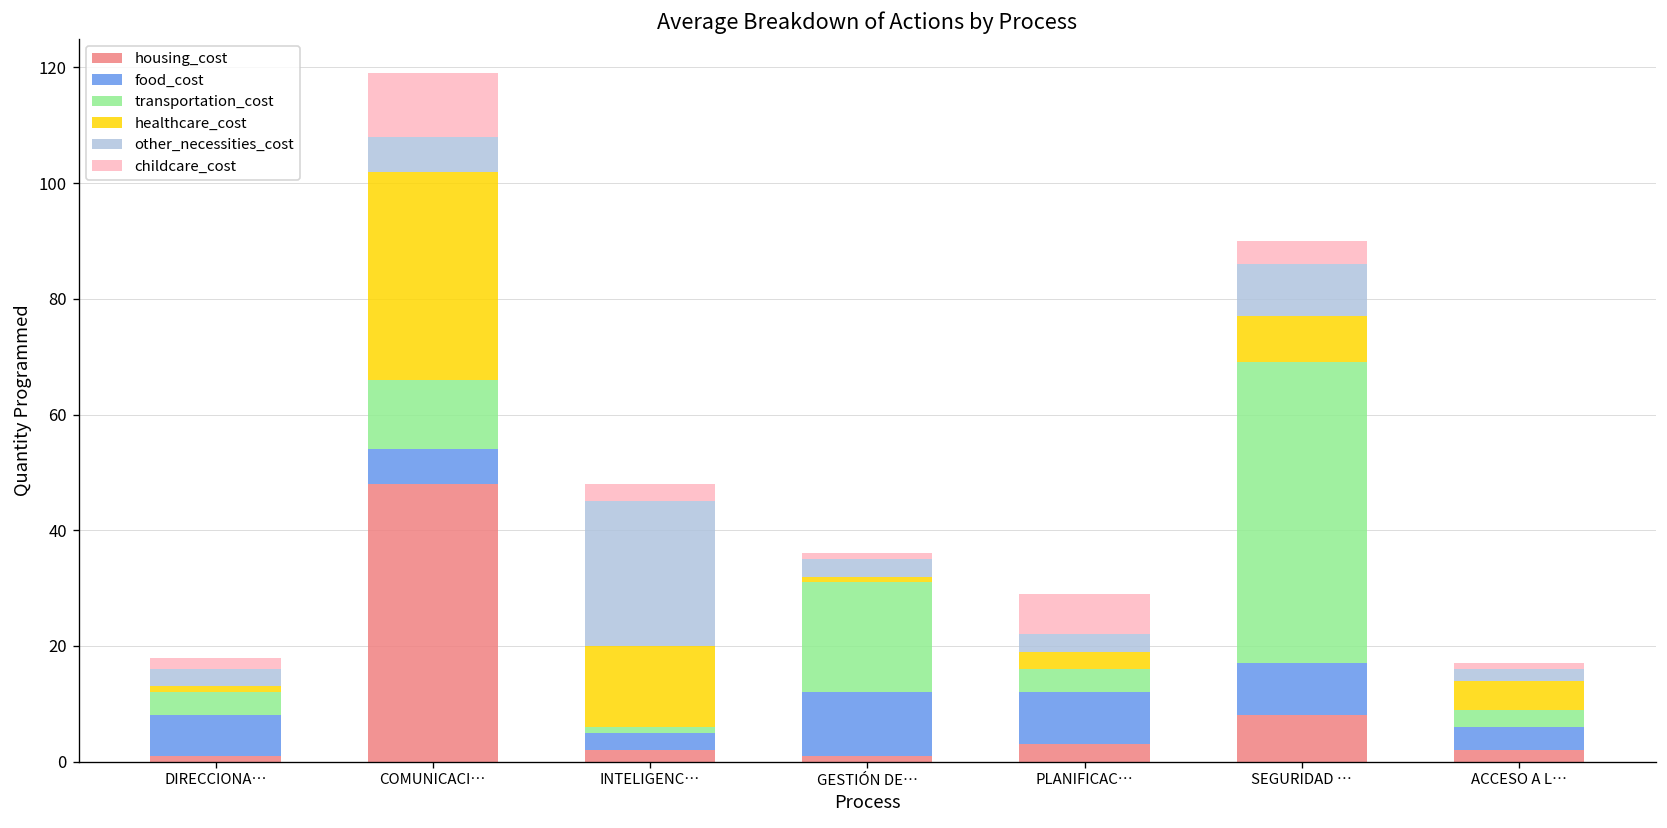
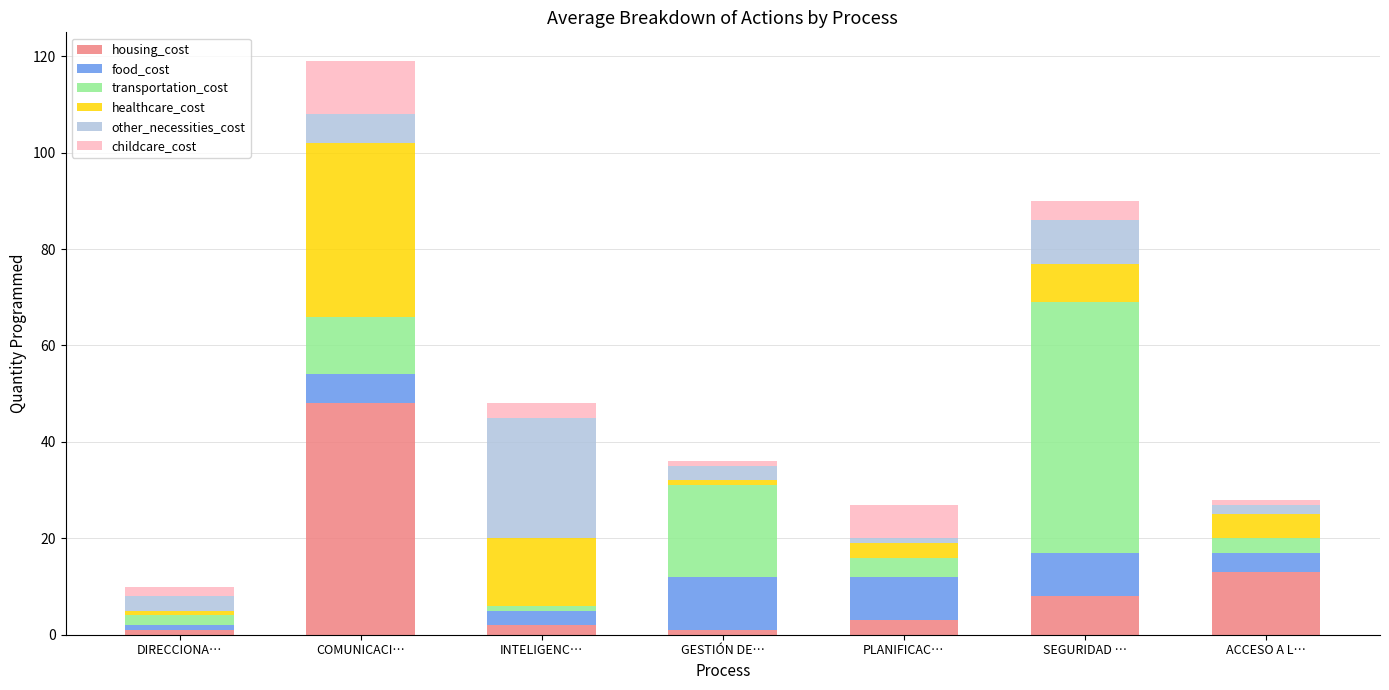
food_cost, DIRECCIONA…: 7 -> 1
transportation_cost, DIRECCIONA…: 4 -> 2
other_necessities_cost, PLANIFICAC…: 3 -> 1
housing_cost, ACCESO A L…: 2 -> 13
